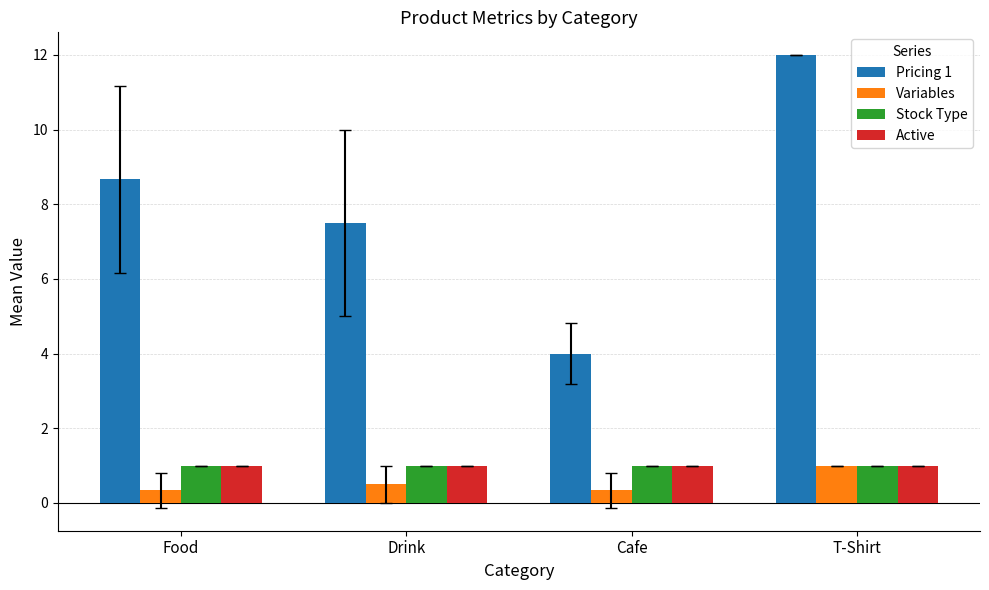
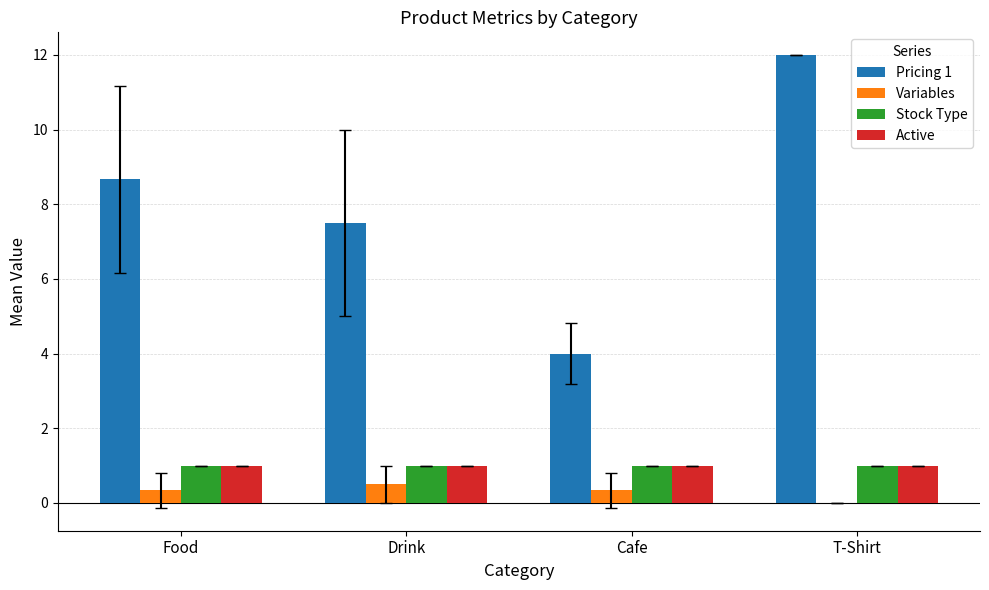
Variables, T-Shirt: 1 -> 0
